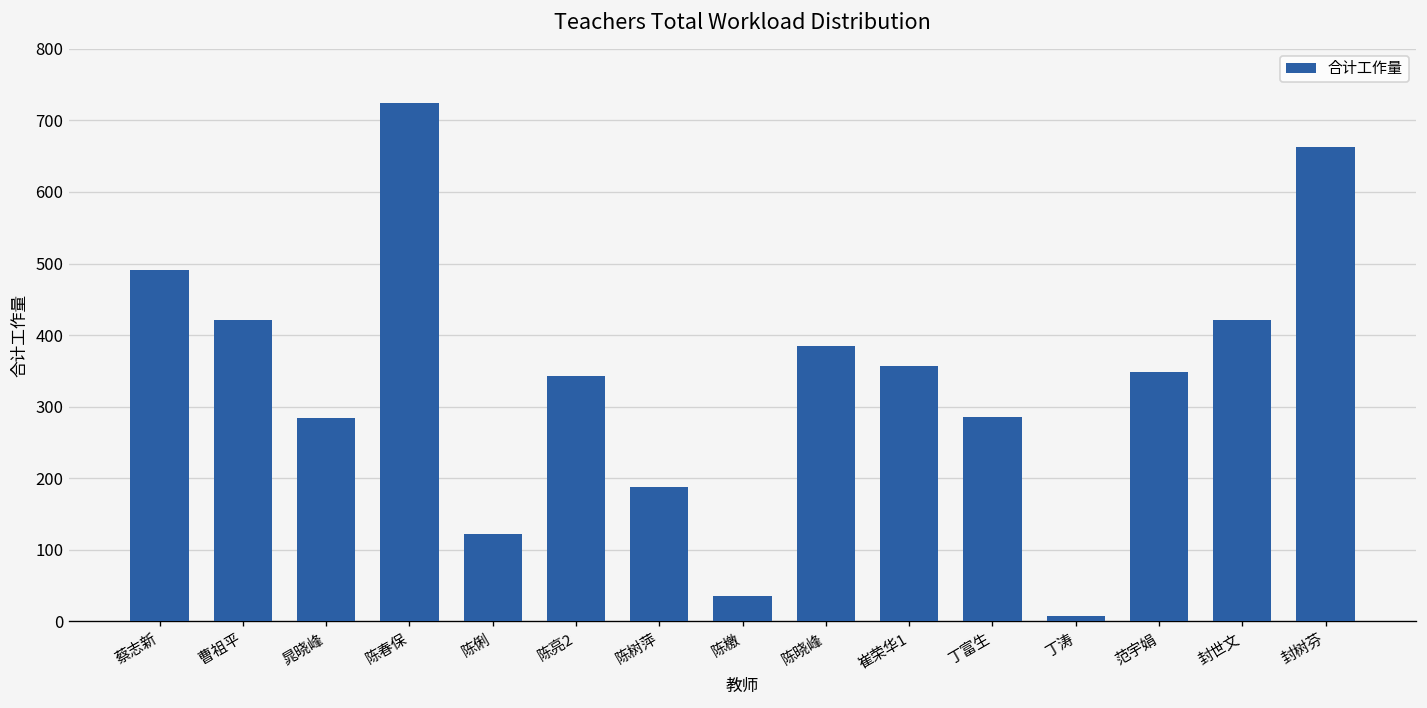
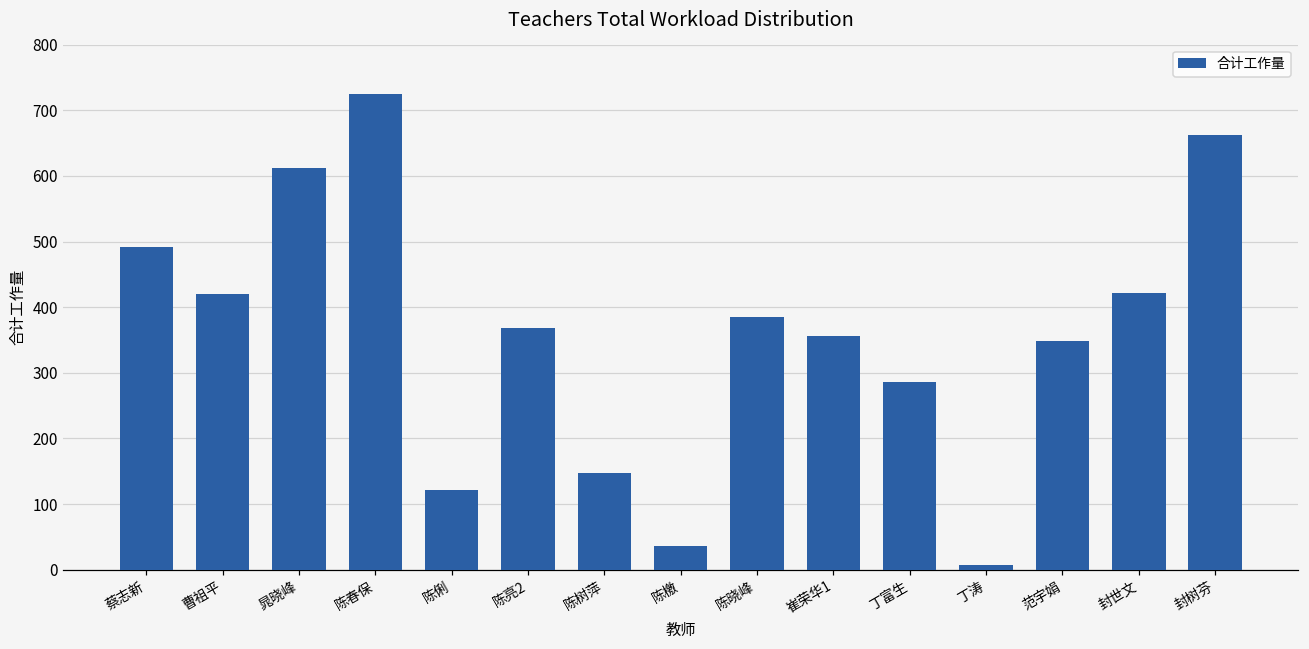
晁晓峰: 280 -> 610
陈亮2: 340 -> 370
陈树萍: 190 -> 150
